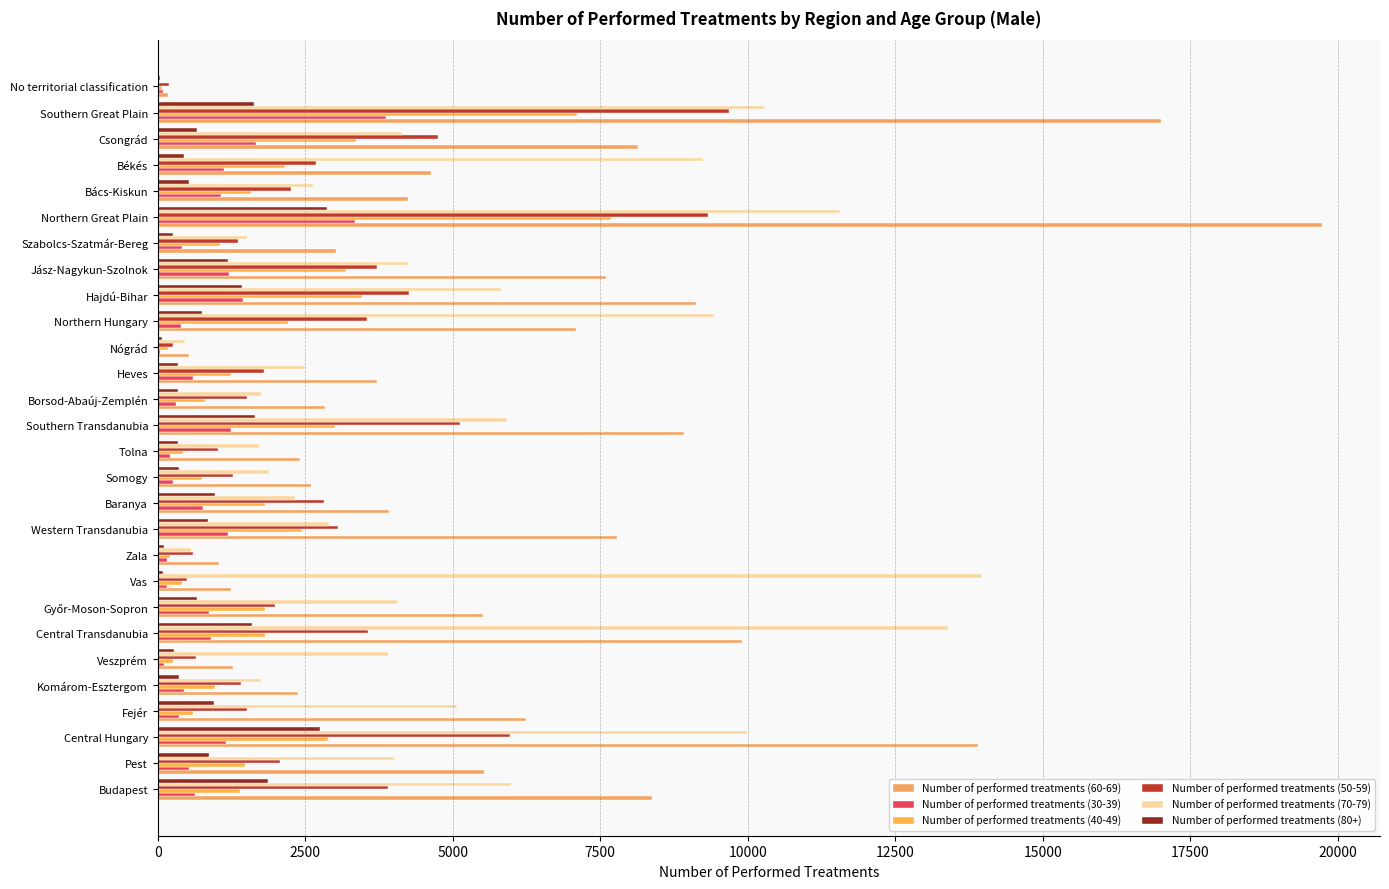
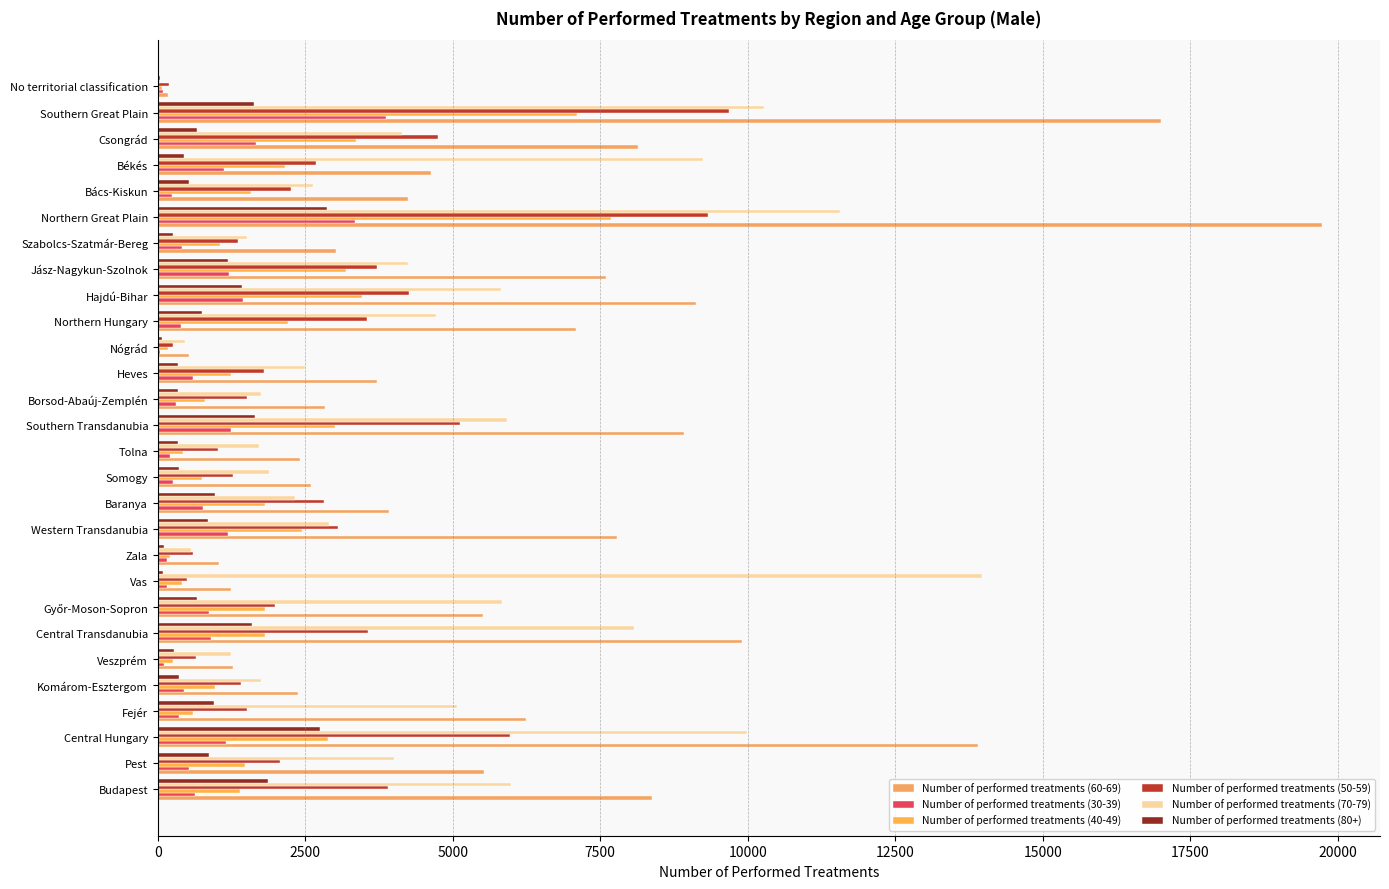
Number of performed treatments (30-39), Bács-Kiskun: 1100 -> 200
Number of performed treatments (70-79), Northern Hungary: 9400 -> 4700
Number of performed treatments (70-79), Győr-Moson-Sopron: 4100 -> 5800
Number of performed treatments (70-79), Central Transdanubia: 13400 -> 8100
Number of performed treatments (70-79), Veszprém: 3900 -> 1200
